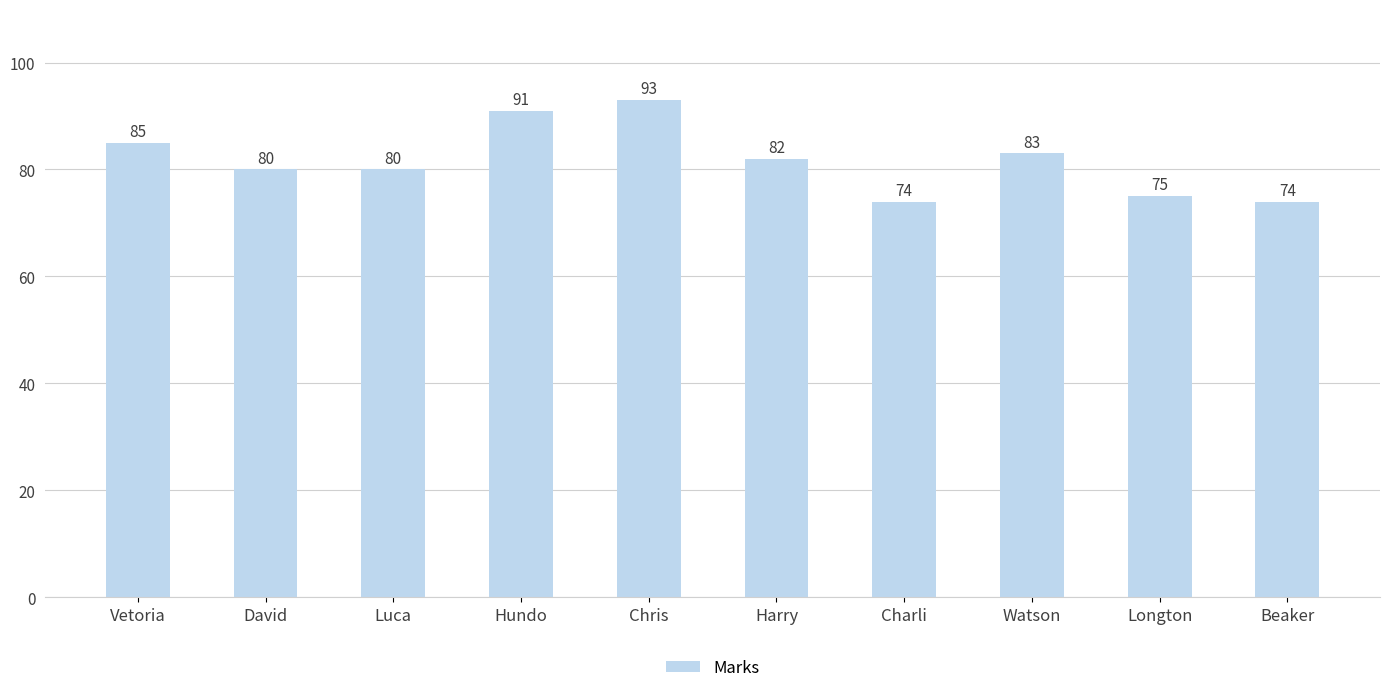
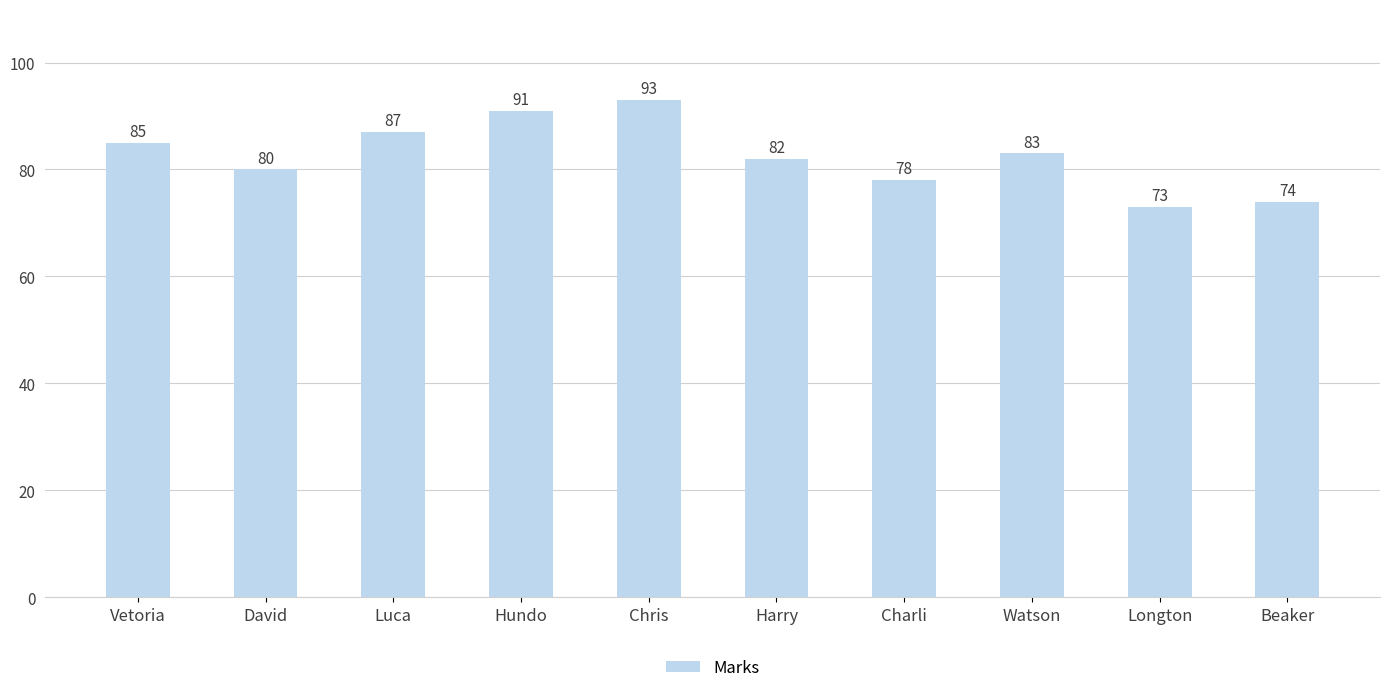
Luca: 80 -> 87
Charli: 74 -> 78
Longton: 75 -> 73
